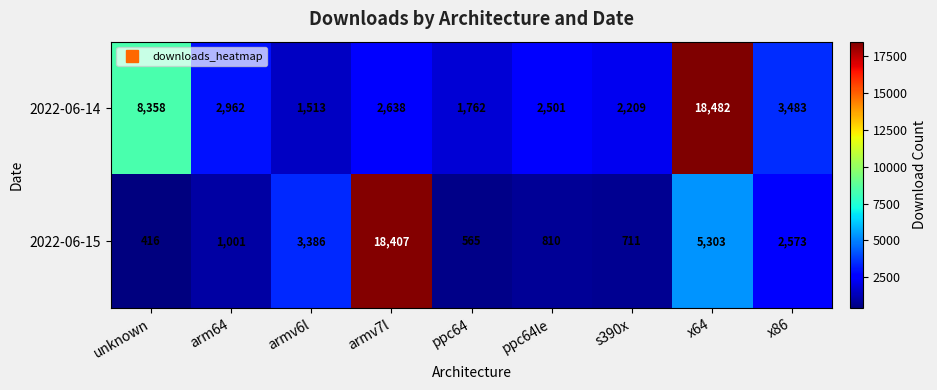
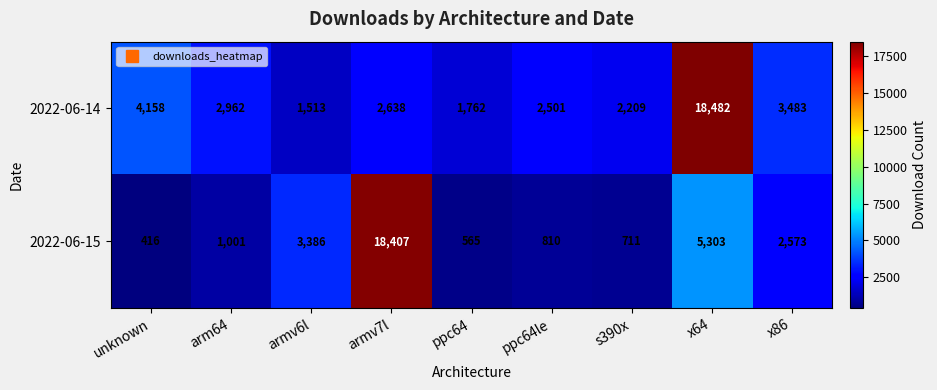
2022-06-14, unknown: 8,358 -> 4,158
